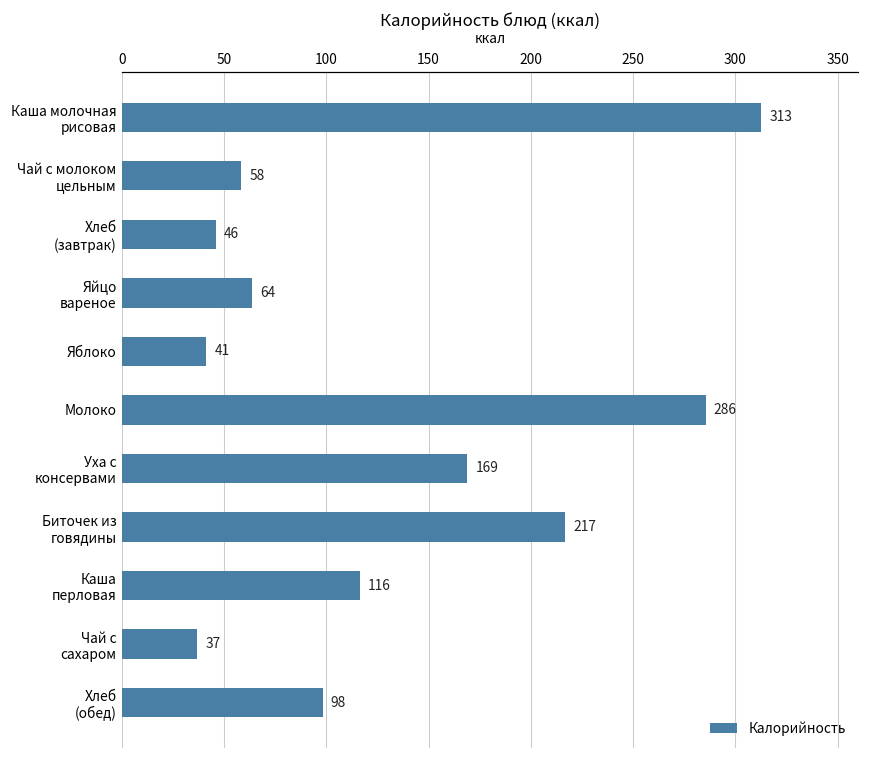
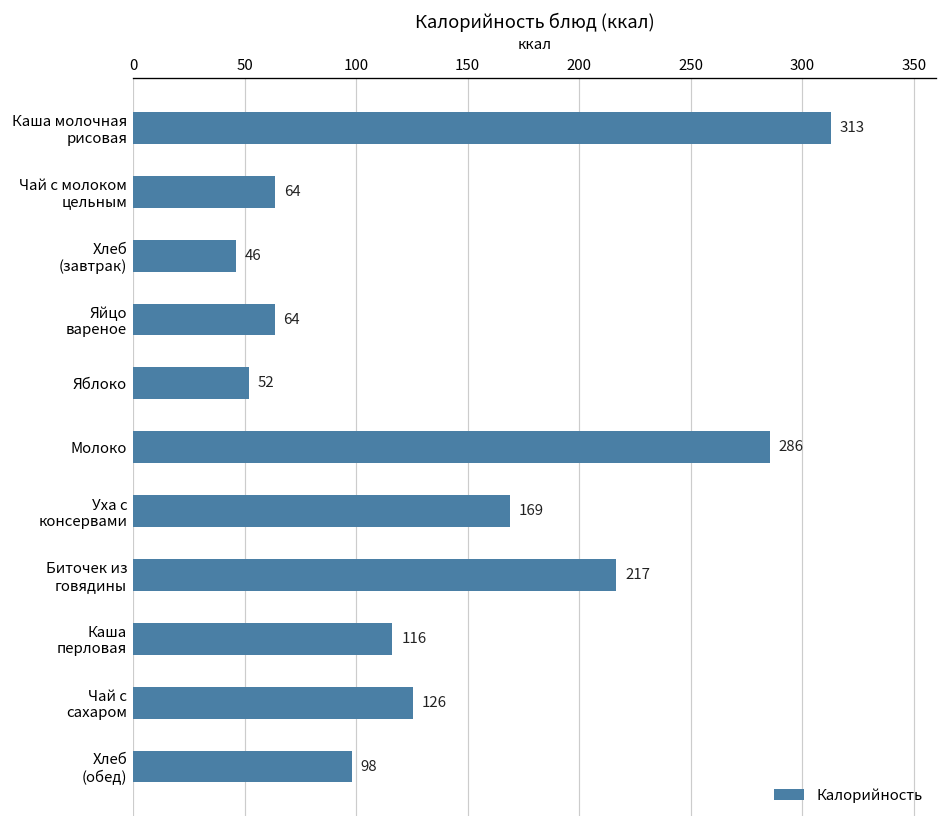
Чай с молоком цельным: 58 -> 64
Яблоко: 41 -> 52
Чай с сахаром: 37 -> 126
